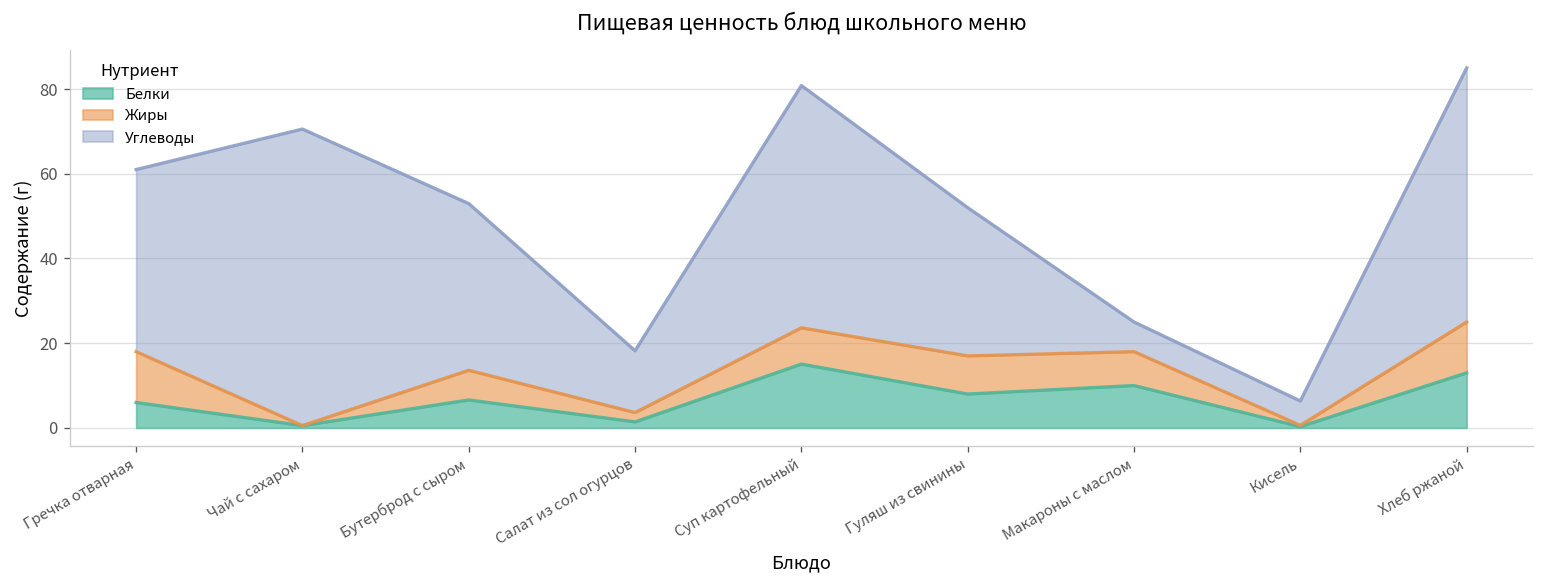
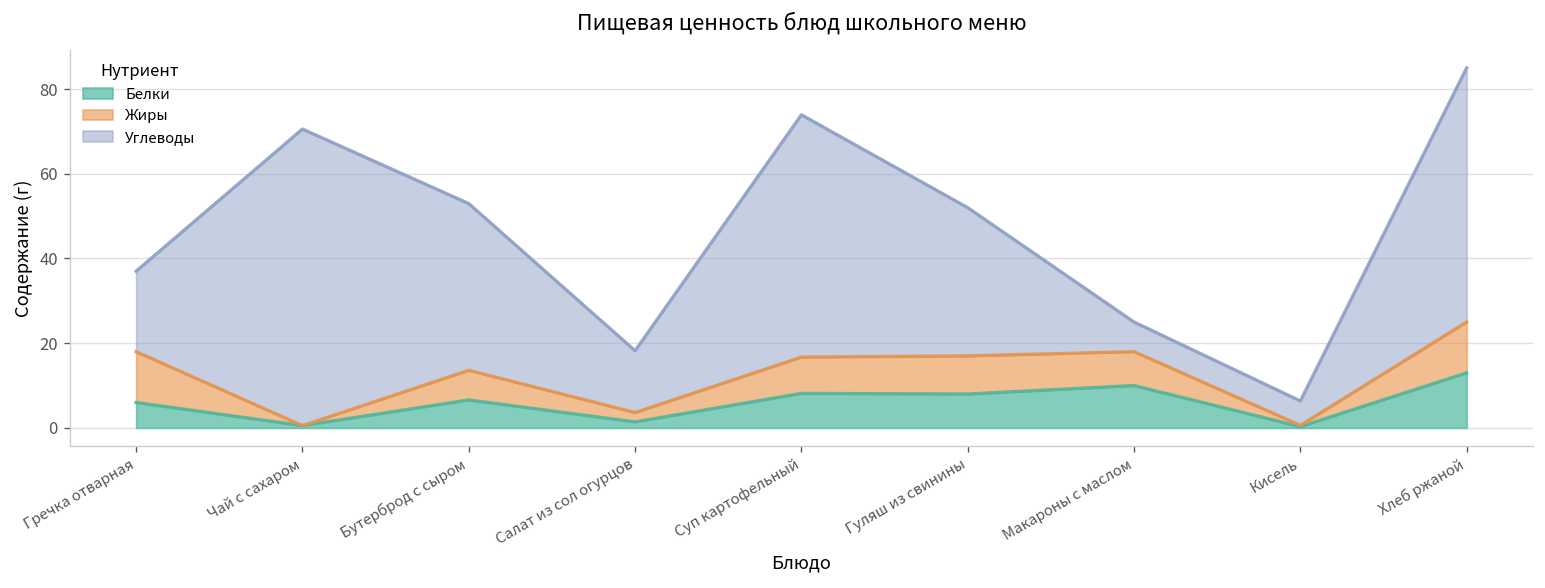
Углеводы, Гречка отварная: 43 -> 19
Белки, Суп картофельный: 15 -> 8
